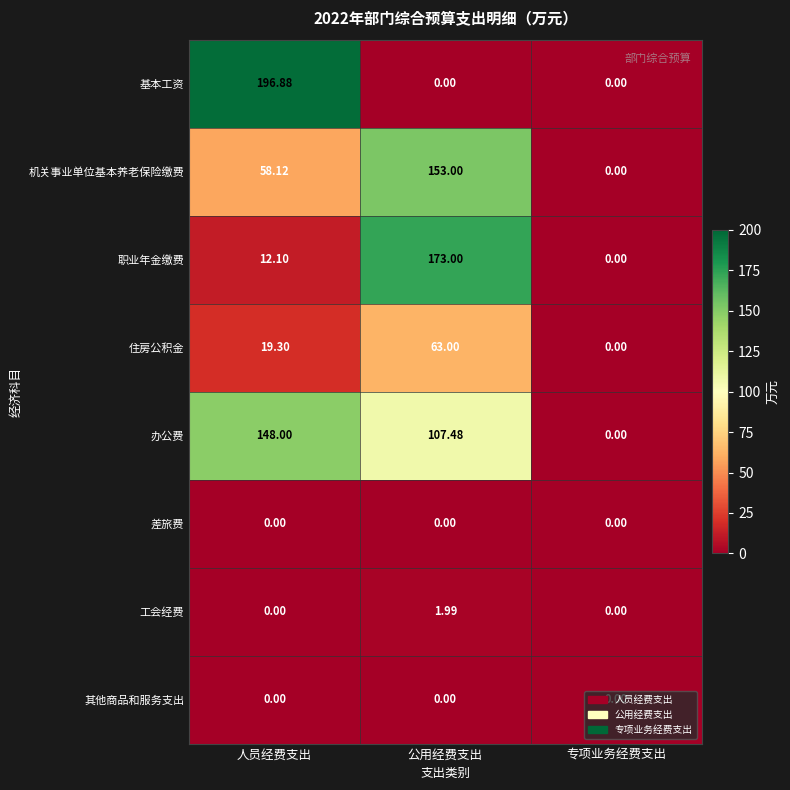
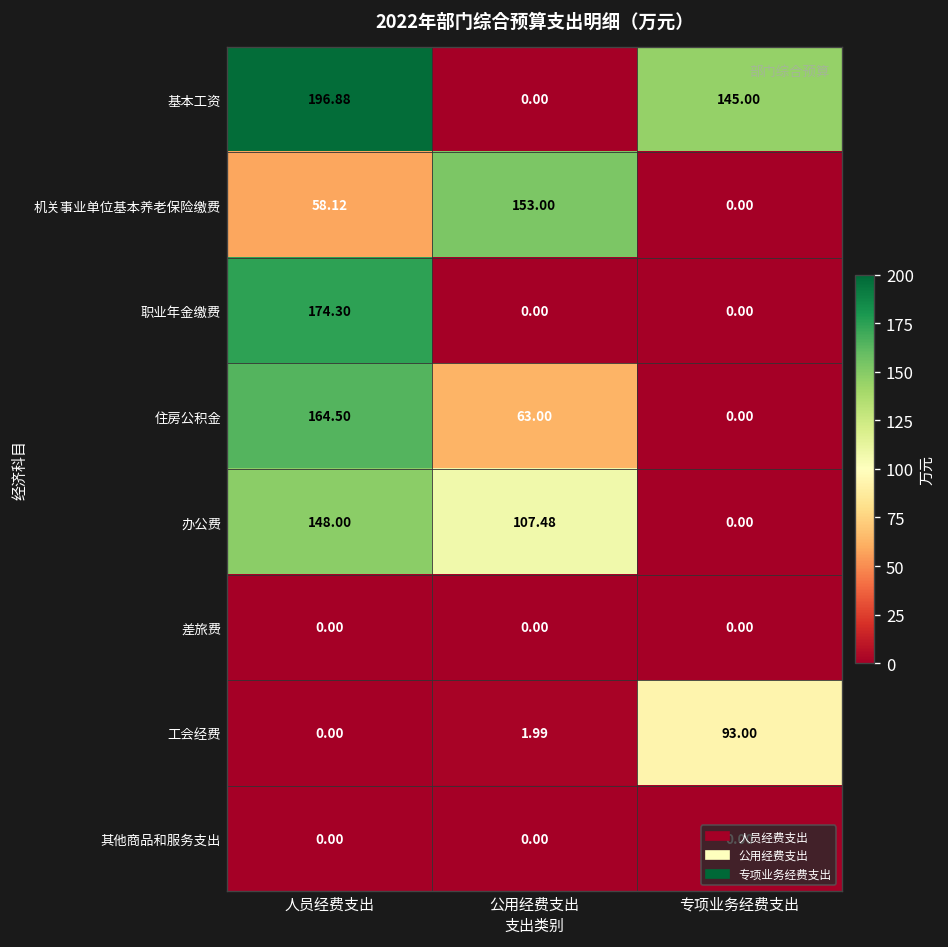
基本工资, 专项业务经费支出: 0.00 -> 145.00
职业年金缴费, 人员经费支出: 12.10 -> 174.30
职业年金缴费, 公用经费支出: 173.00 -> 0.00
住房公积金, 人员经费支出: 19.30 -> 164.50
工会经费, 专项业务经费支出: 0.00 -> 93.00
